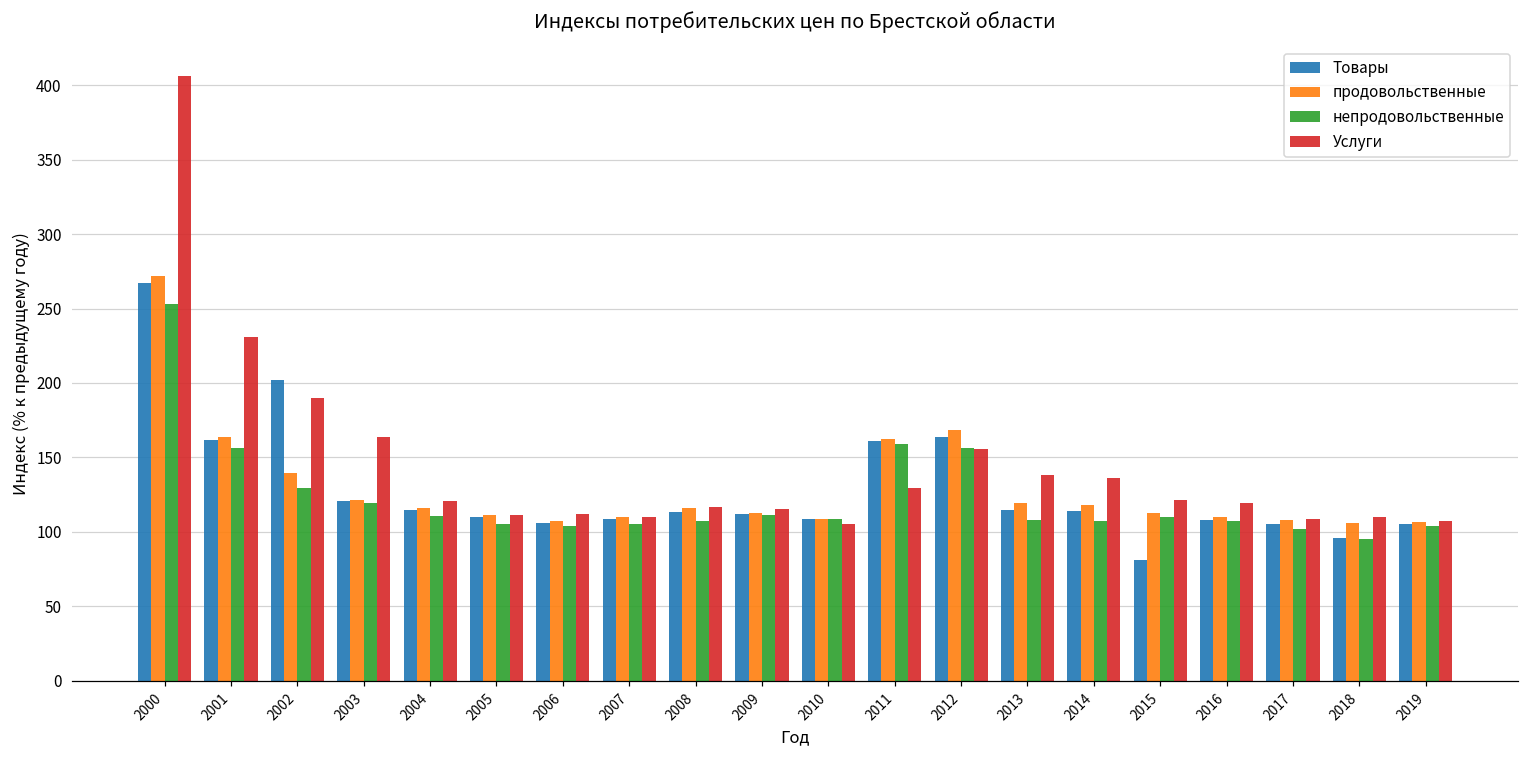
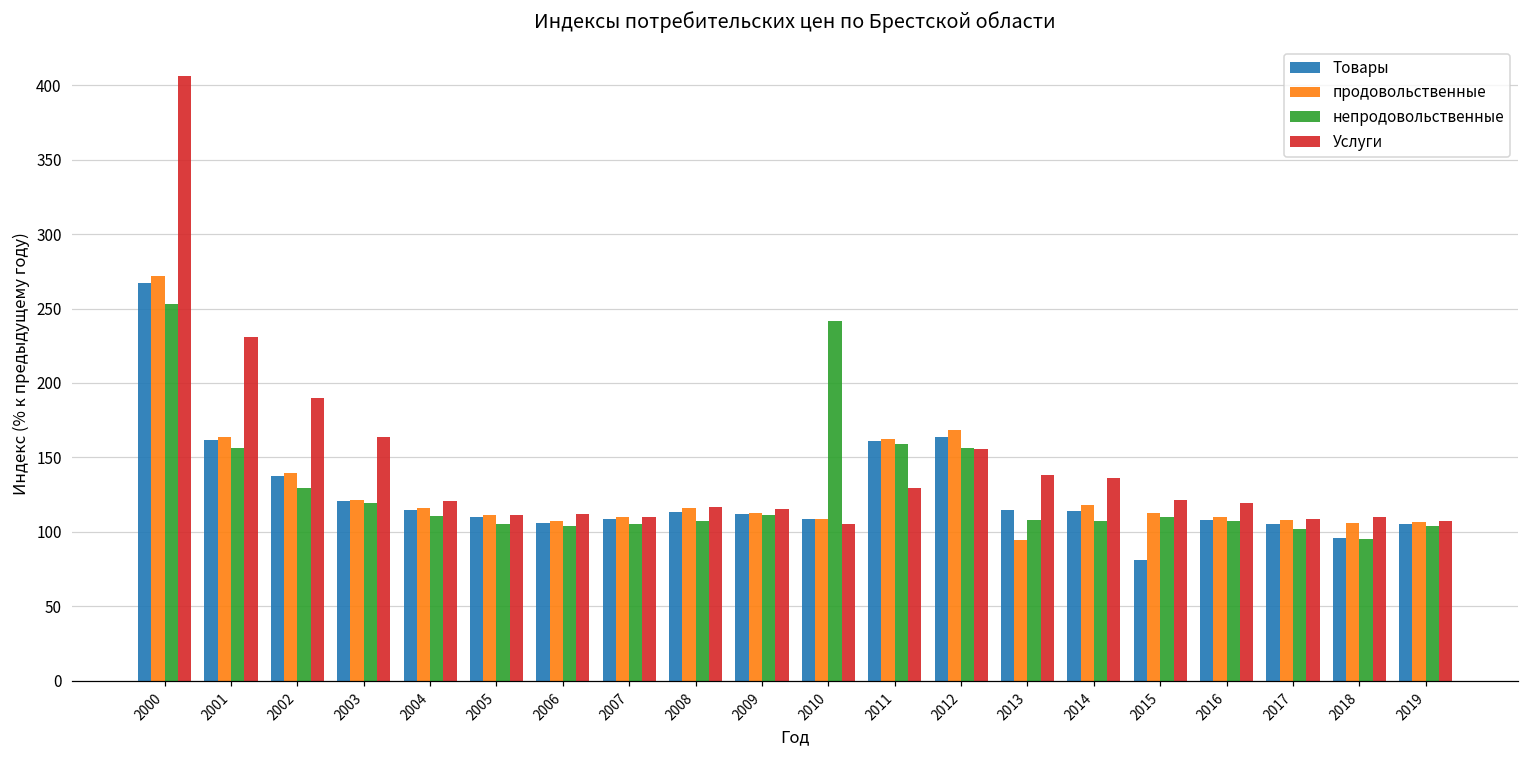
Товары, 2002: 202 -> 137
непродовольственные, 2010: 109 -> 242
продовольственные, 2013: 119 -> 94
